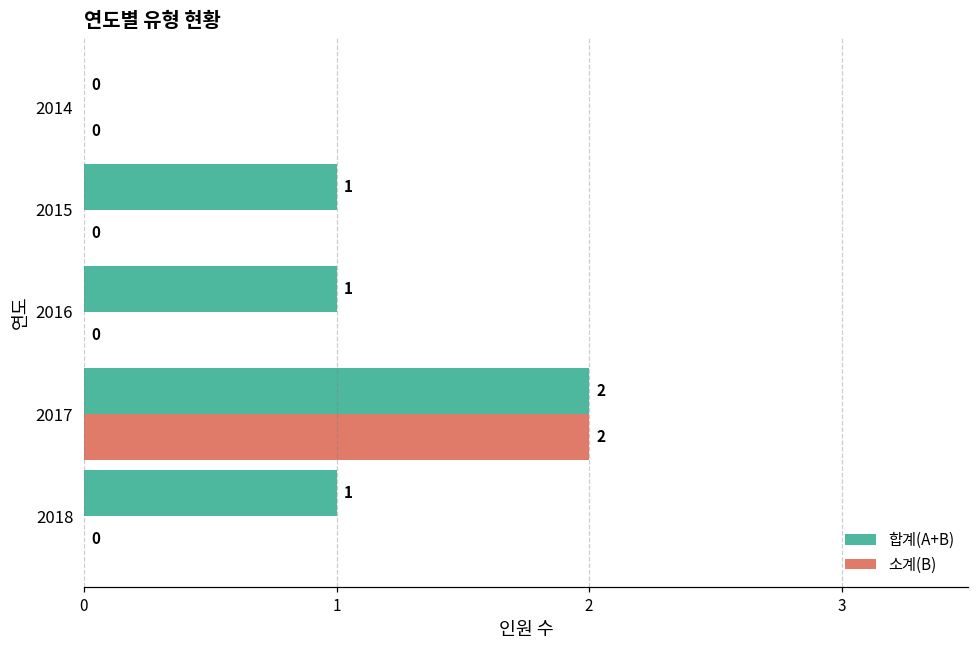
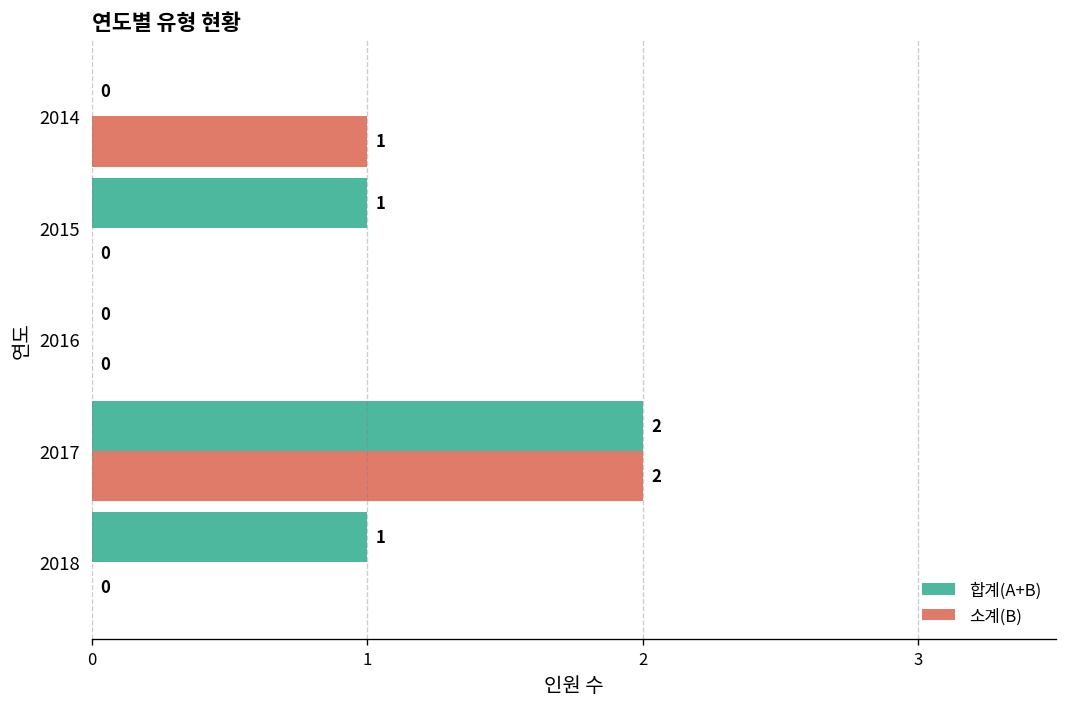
소계(B), 2014: 0 -> 1
합계(A+B), 2016: 1 -> 0
